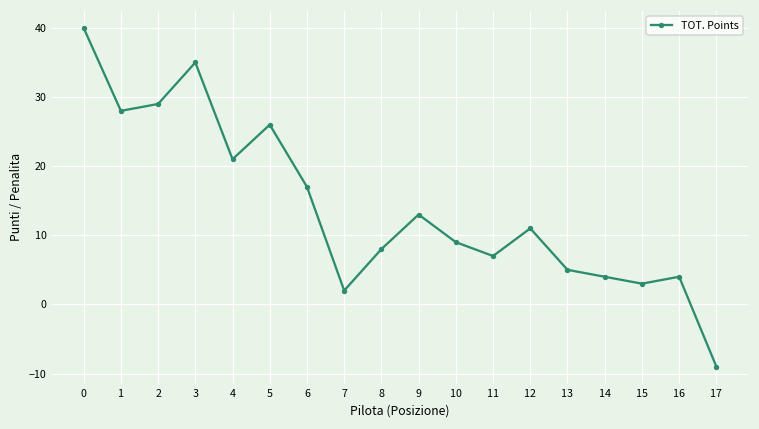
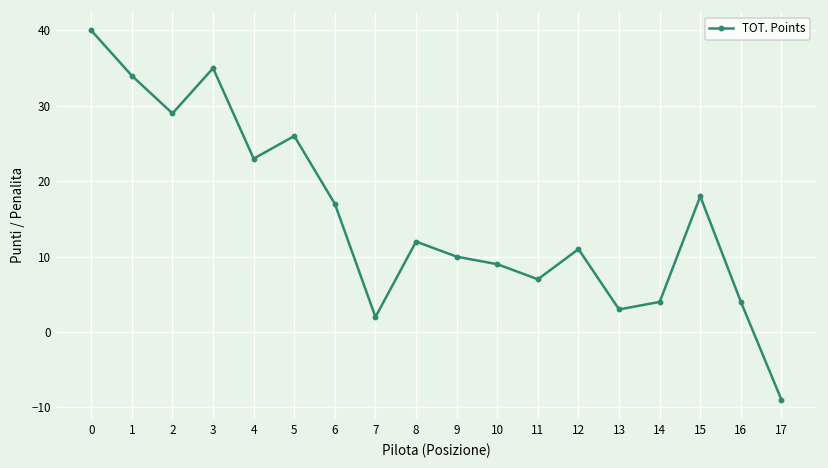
1: 28 -> 34
4: 21 -> 23
8: 8 -> 12
9: 13 -> 10
13: 5 -> 3
15: 3 -> 18
